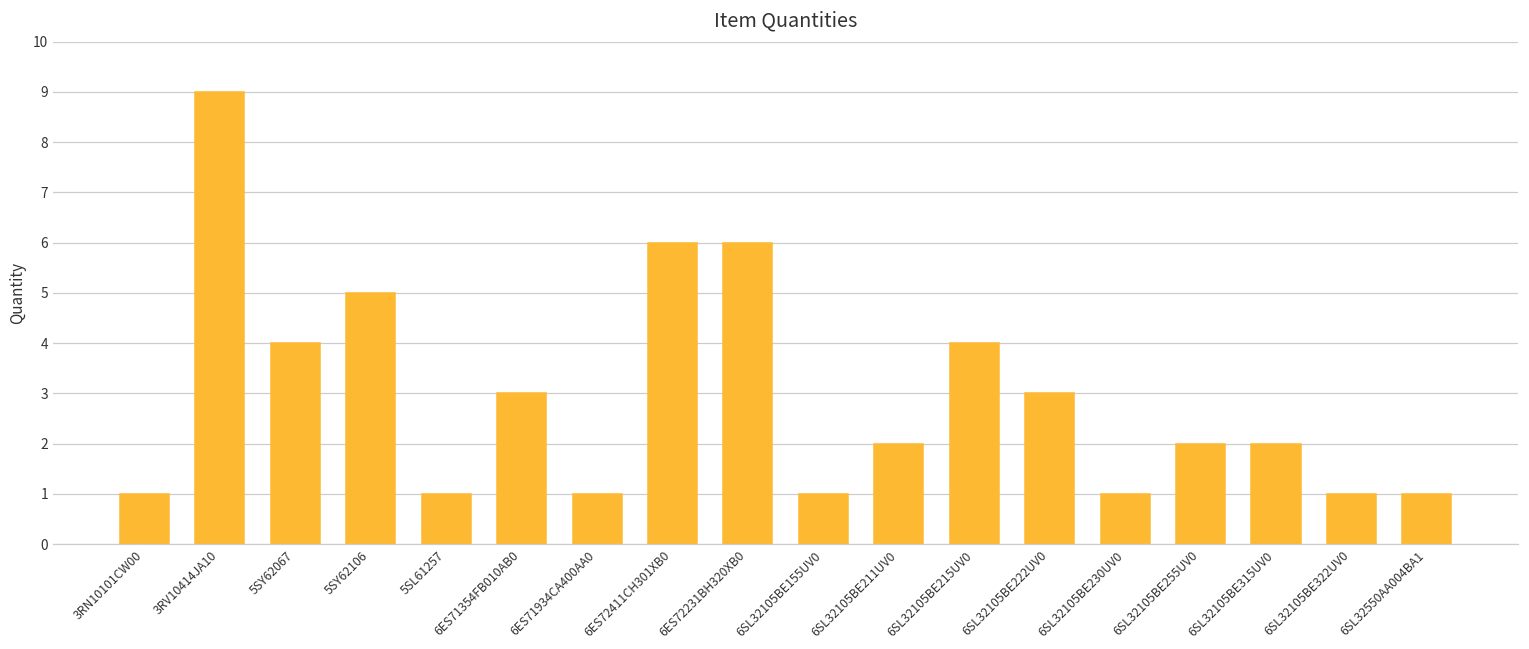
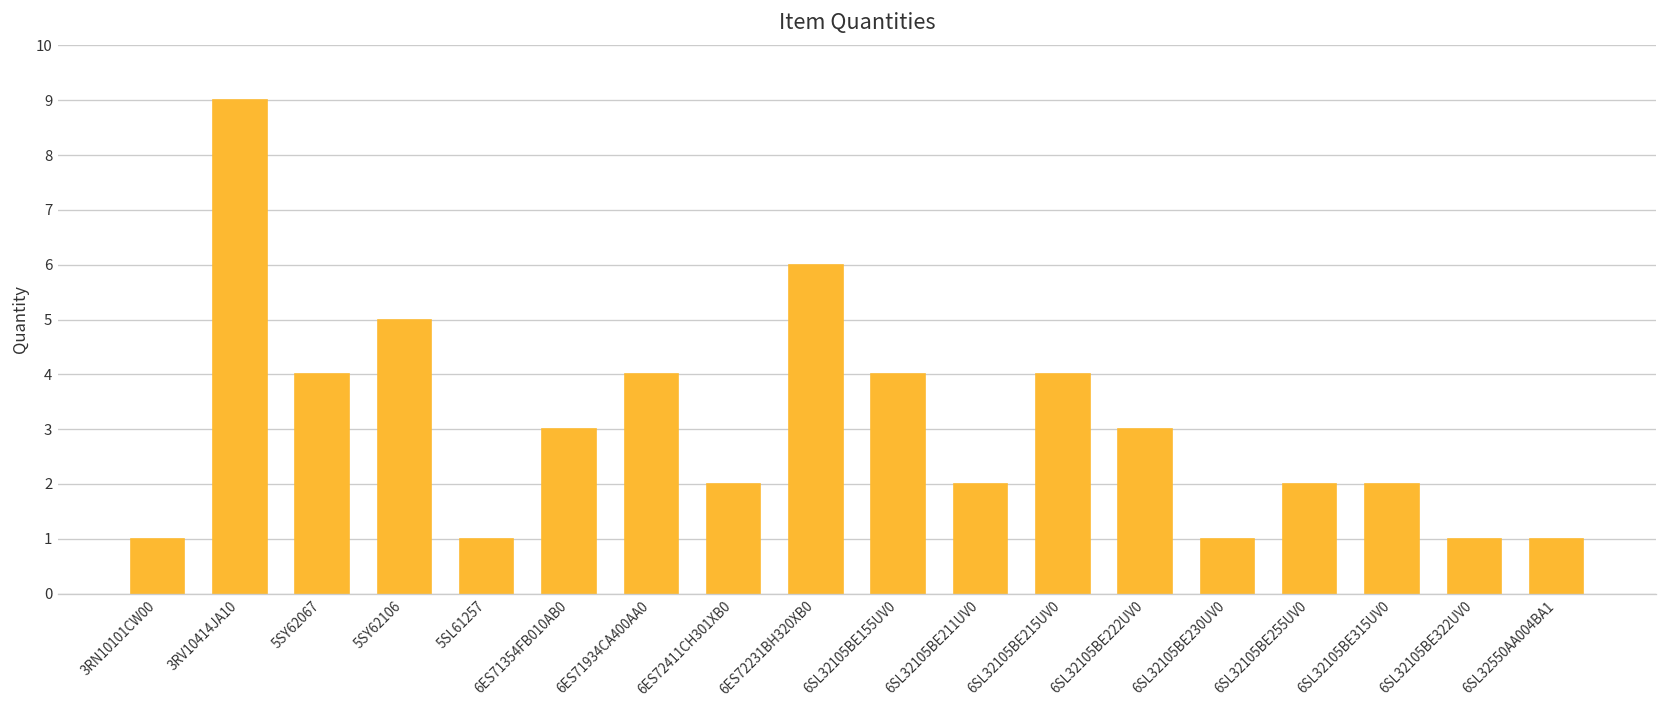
6ES71934CA400AA0: 1 -> 4
6ES72411CH301XB0: 6 -> 2
6SL32105BE155UV0: 1 -> 4
